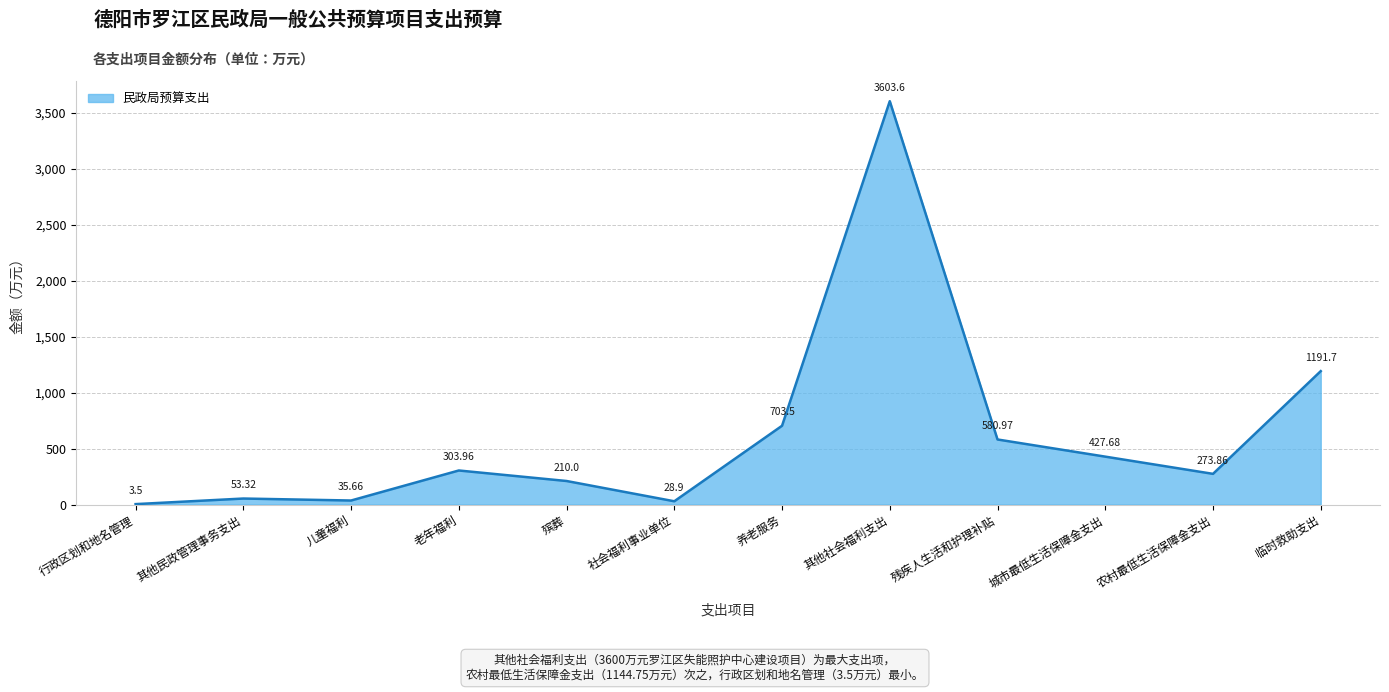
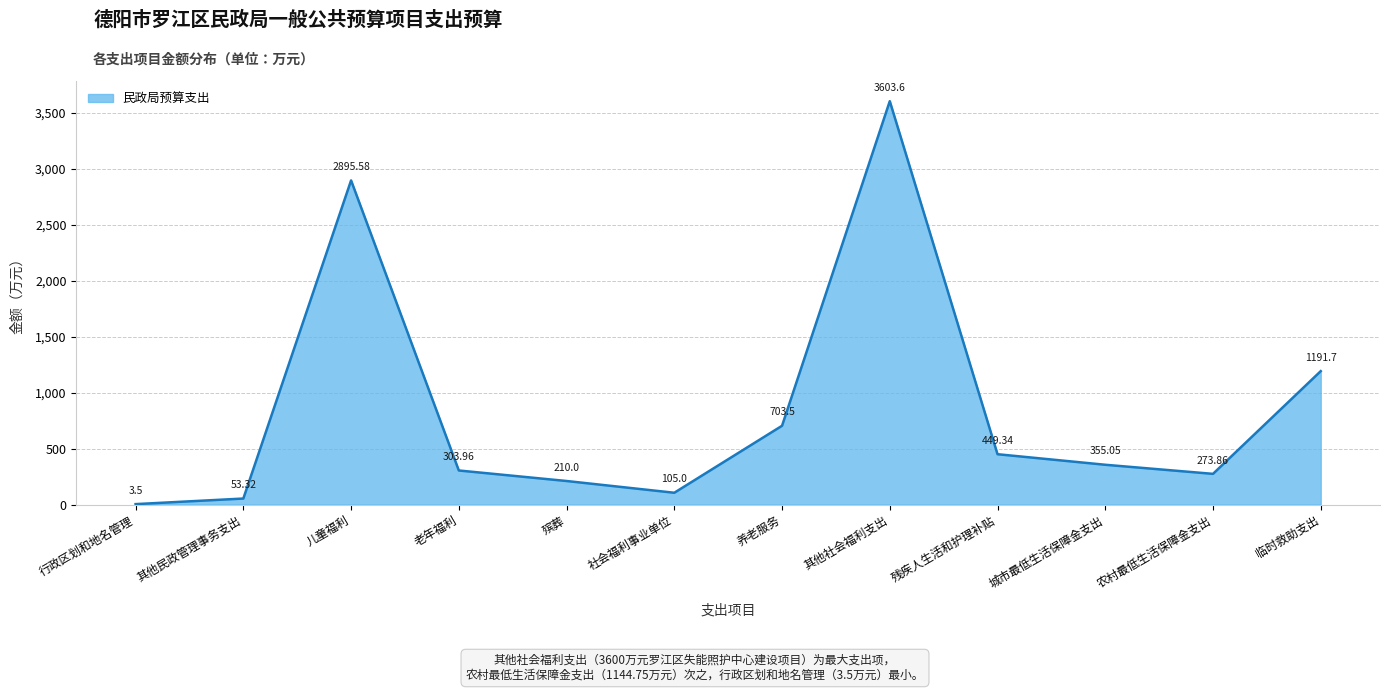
儿童福利: 35.66 -> 2895.58
社会福利事业单位: 28.9 -> 105.0
残疾人生活和护理补贴: 580.97 -> 449.34
城市最低生活保障金支出: 427.68 -> 355.05
